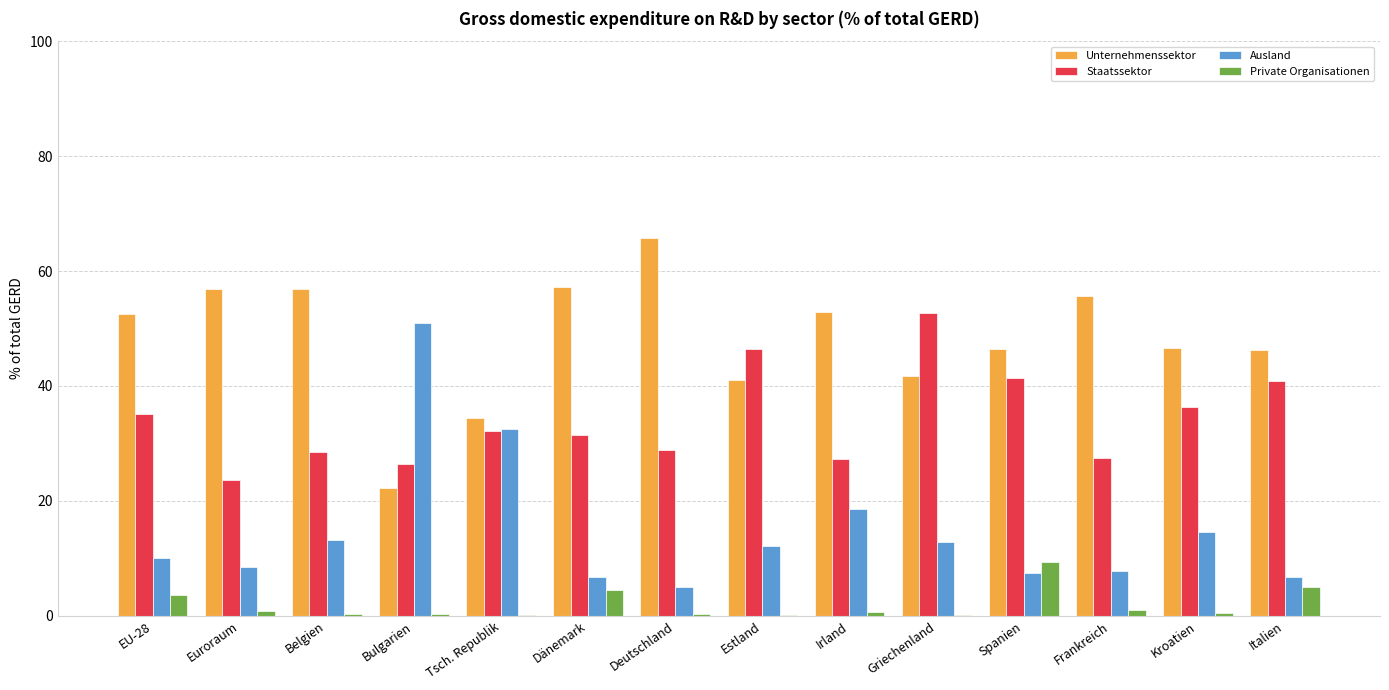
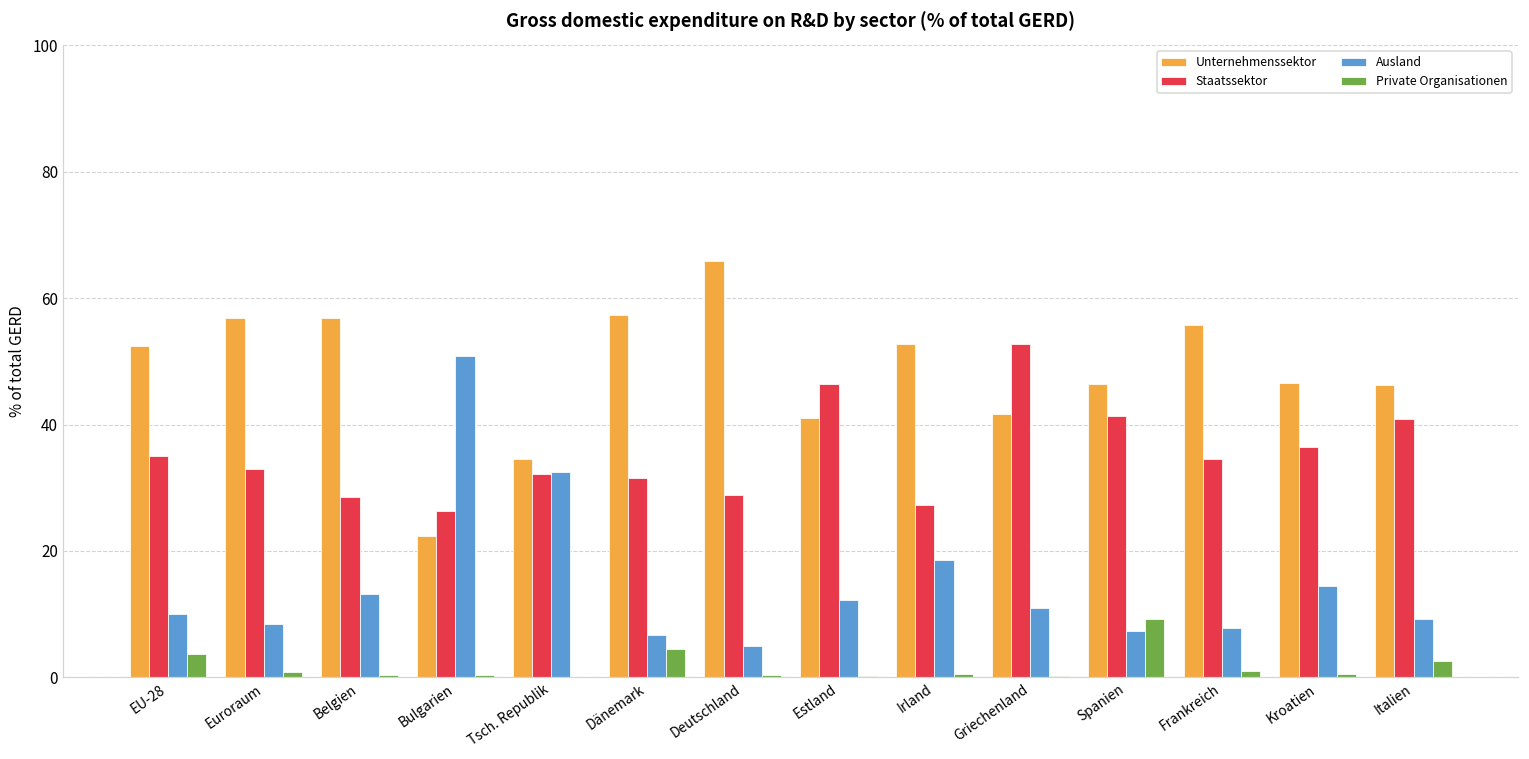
Staatssektor, Euroraum: 24 -> 33
Ausland, Griechenland: 13 -> 11
Staatssektor, Frankreich: 28 -> 35
Ausland, Italien: 7 -> 9
Private Organisationen, Italien: 5 -> 3
